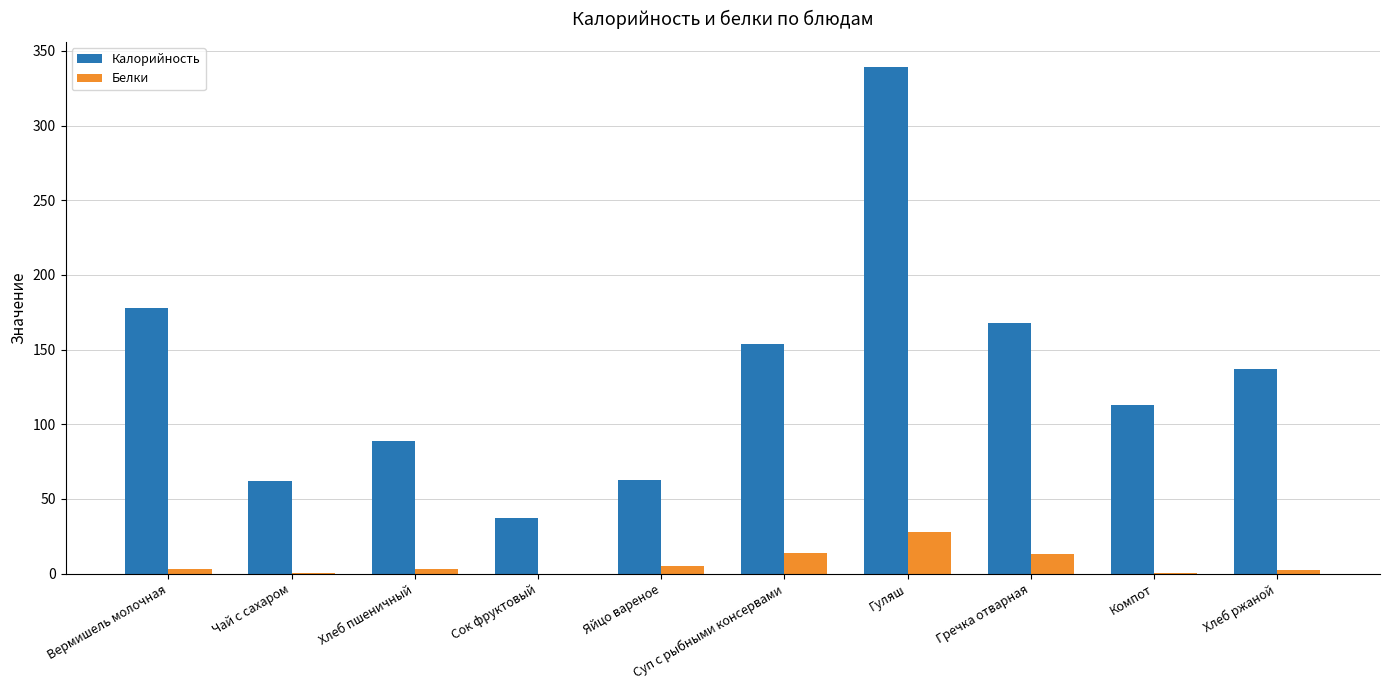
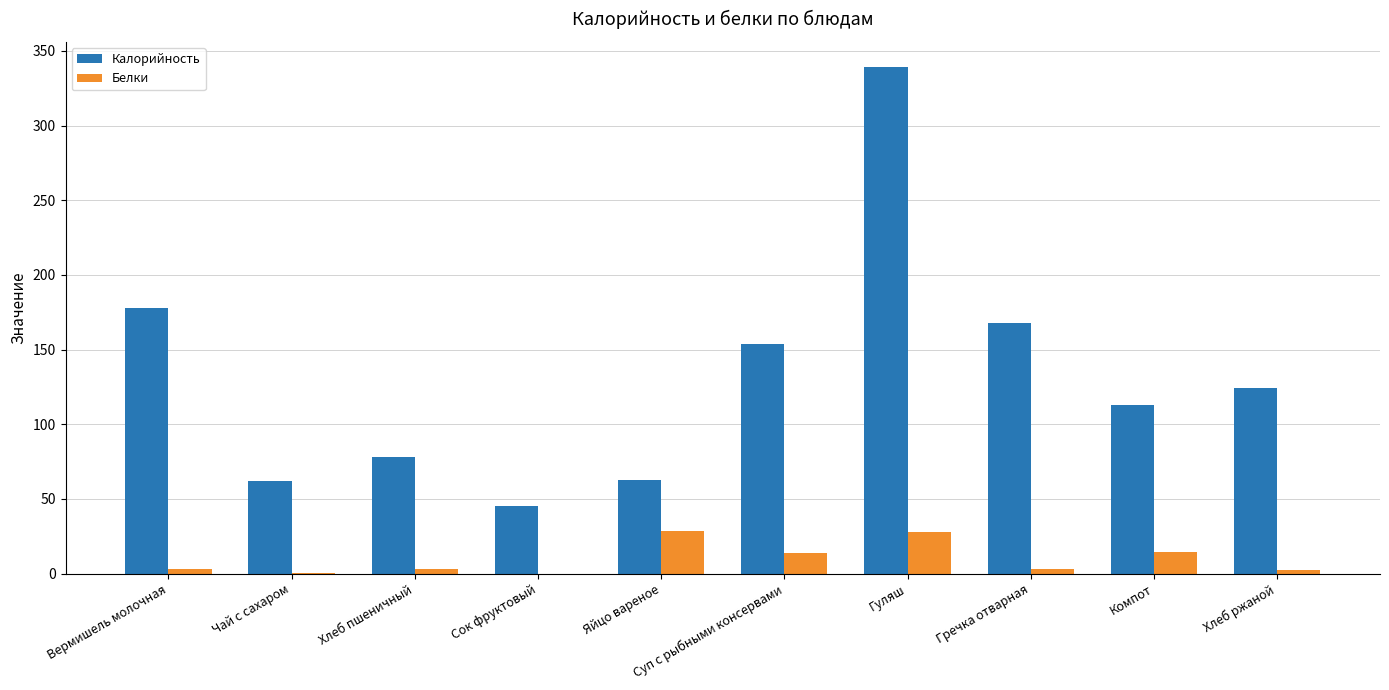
Калорийность, Хлеб пшеничный: 89 -> 78
Калорийность, Сок фруктовый: 37 -> 45
Белки, Яйцо вареное: 5 -> 29
Белки, Гречка отварная: 13 -> 3
Белки, Компот: 1 -> 14
Калорийность, Хлеб ржаной: 137 -> 124
